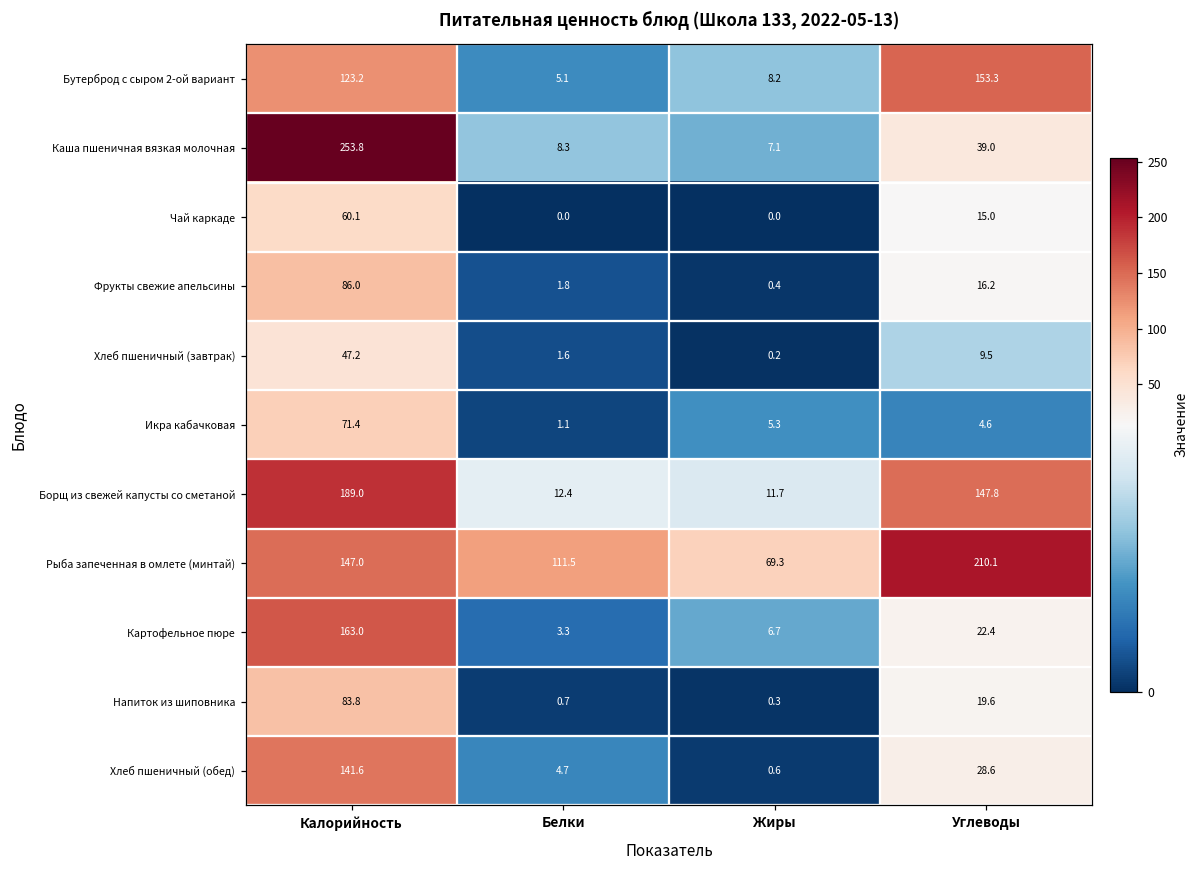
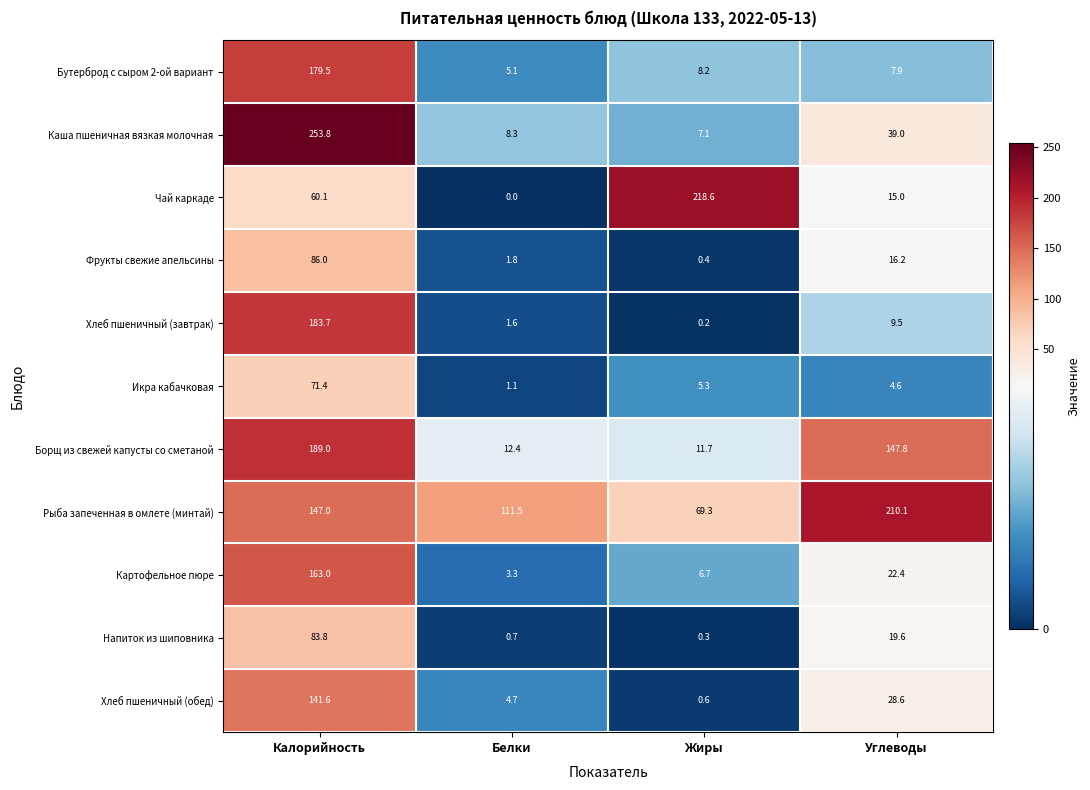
Бутерброд с сыром 2-ой вариант, Калорийность: 123.2 -> 179.5
Бутерброд с сыром 2-ой вариант, Углеводы: 153.3 -> 7.9
Чай каркаде, Жиры: 0.0 -> 218.6
Хлеб пшеничный (завтрак), Калорийность: 47.2 -> 183.7
